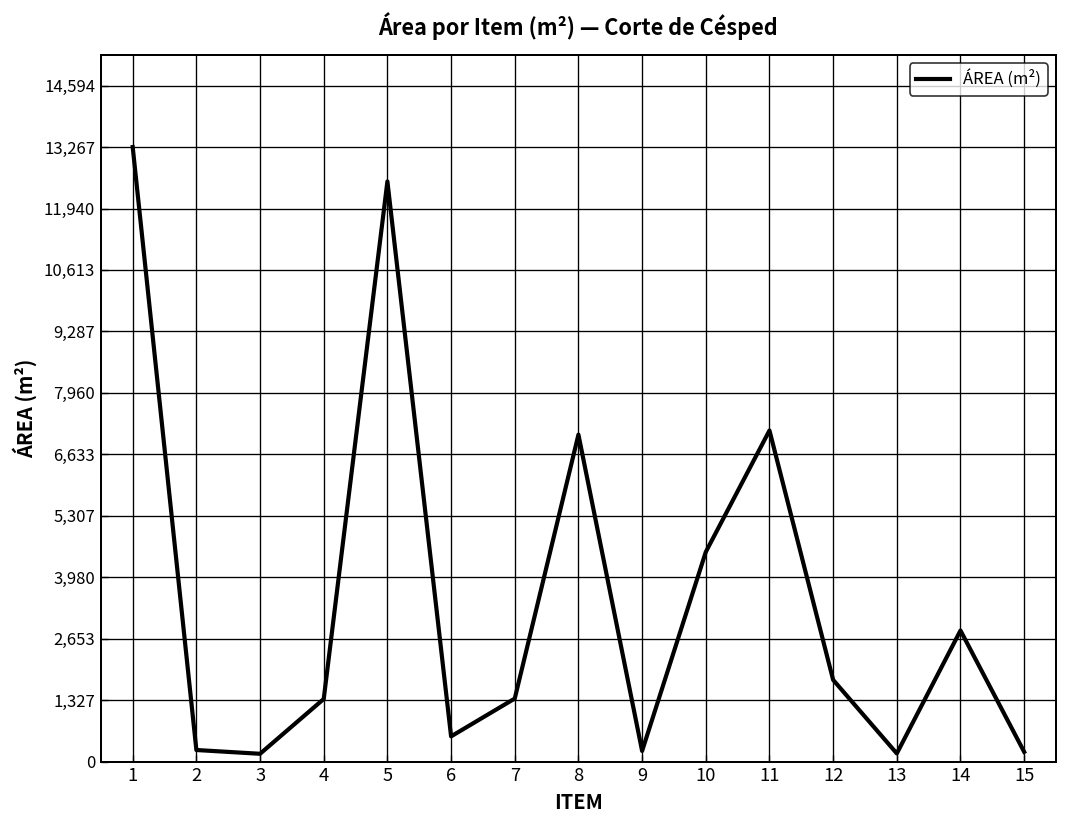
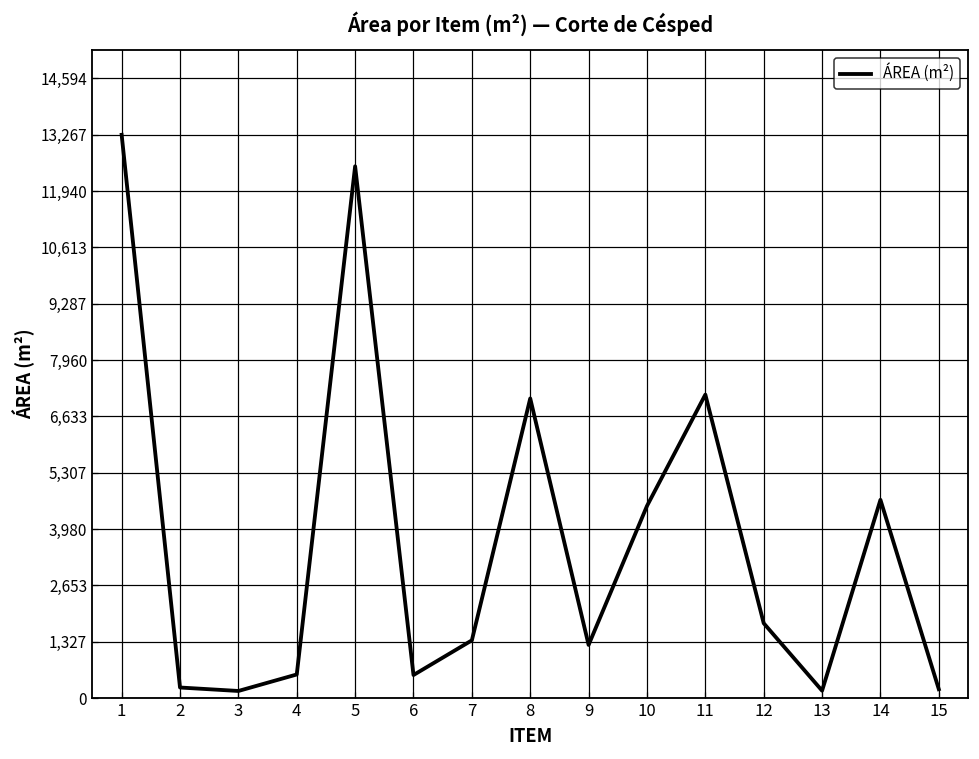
4: 1,400 -> 600
9: 200 -> 1,300
14: 2,800 -> 4,700
